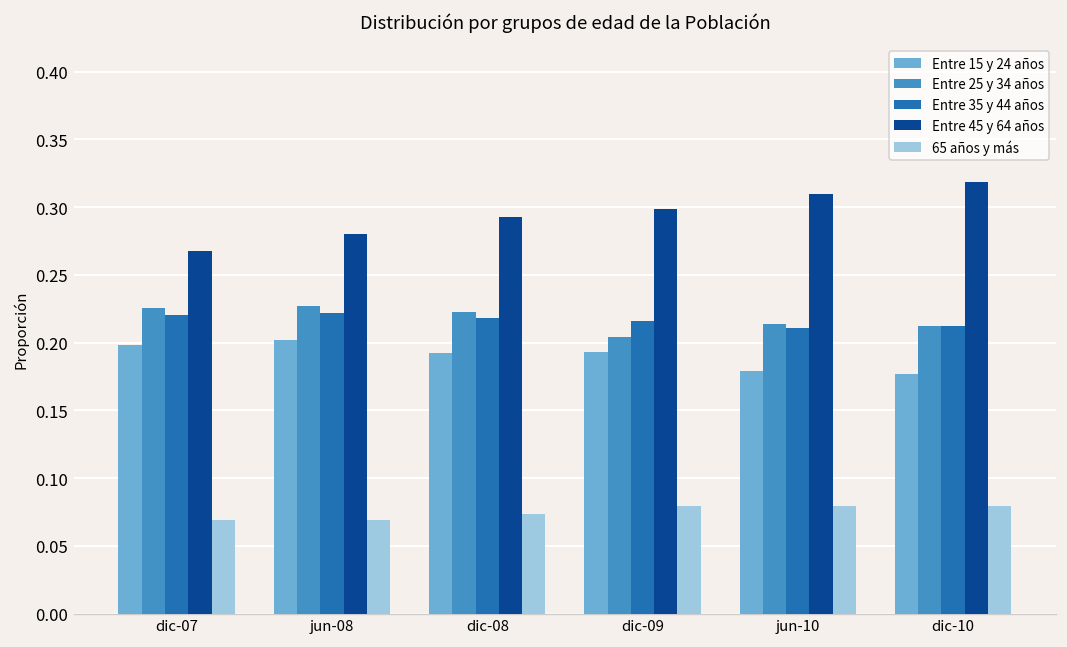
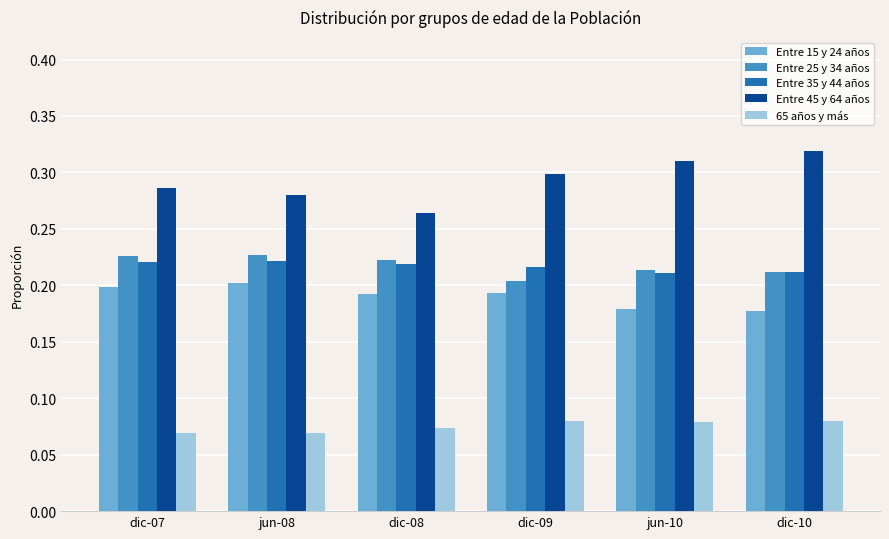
Entre 45 y 64 años, dic-07: 0.268 -> 0.286
Entre 45 y 64 años, dic-08: 0.293 -> 0.264
